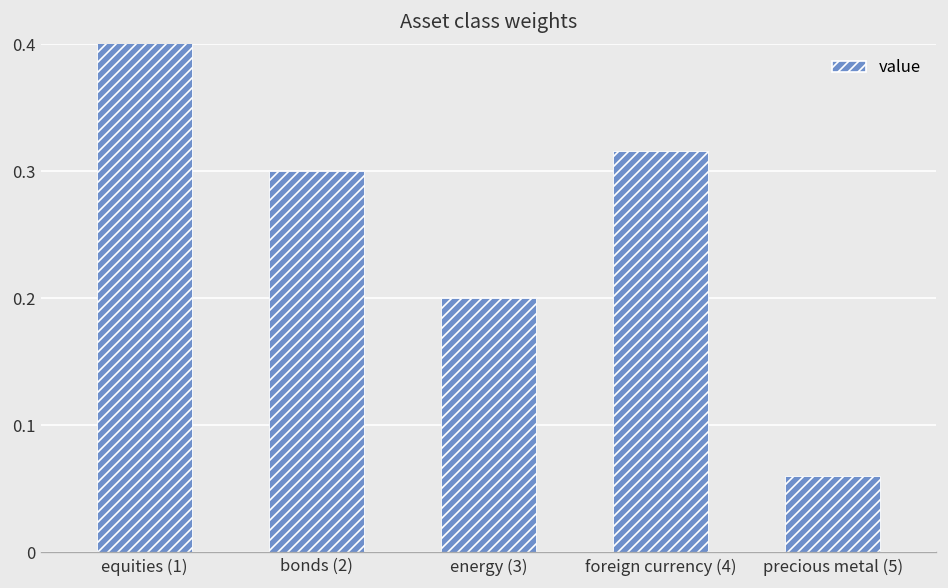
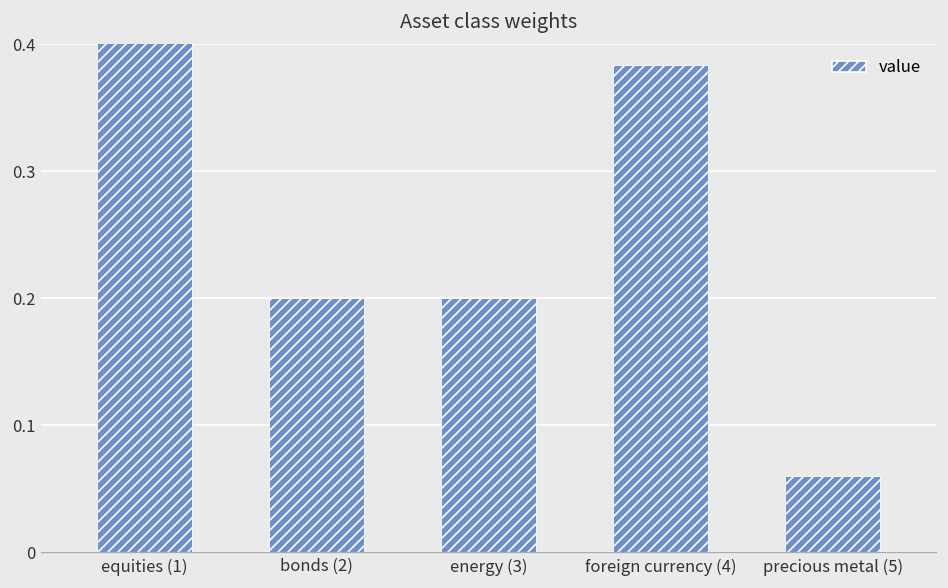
bonds (2): 0.3 -> 0.2
foreign currency (4): 0.316 -> 0.384
